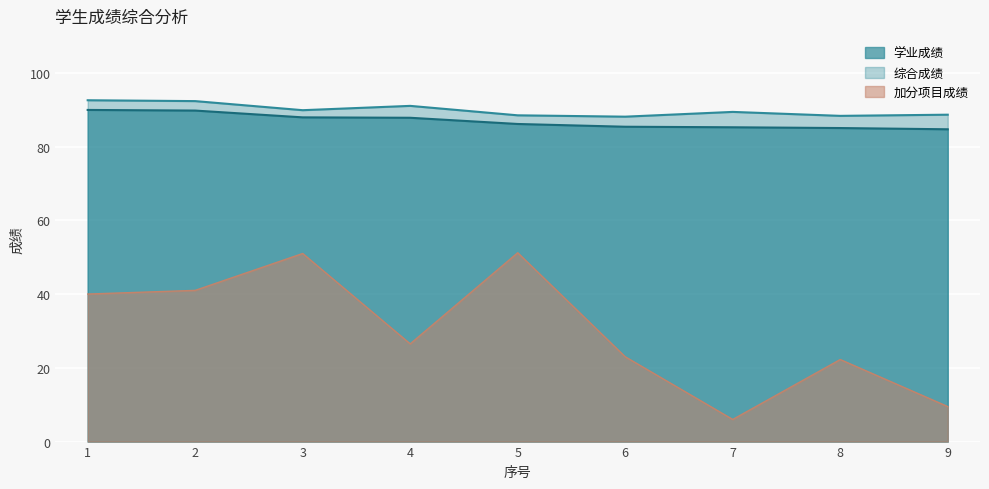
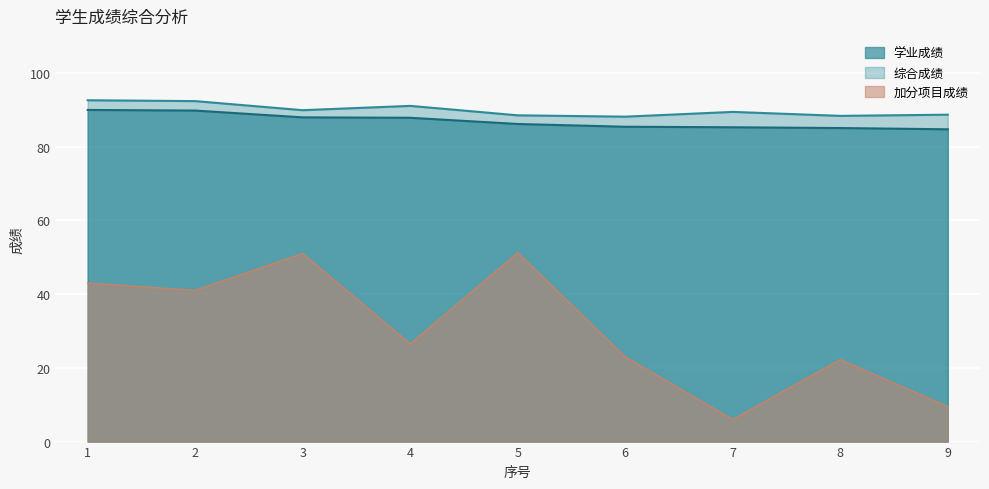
加分项目成绩, 1: 40 -> 43
